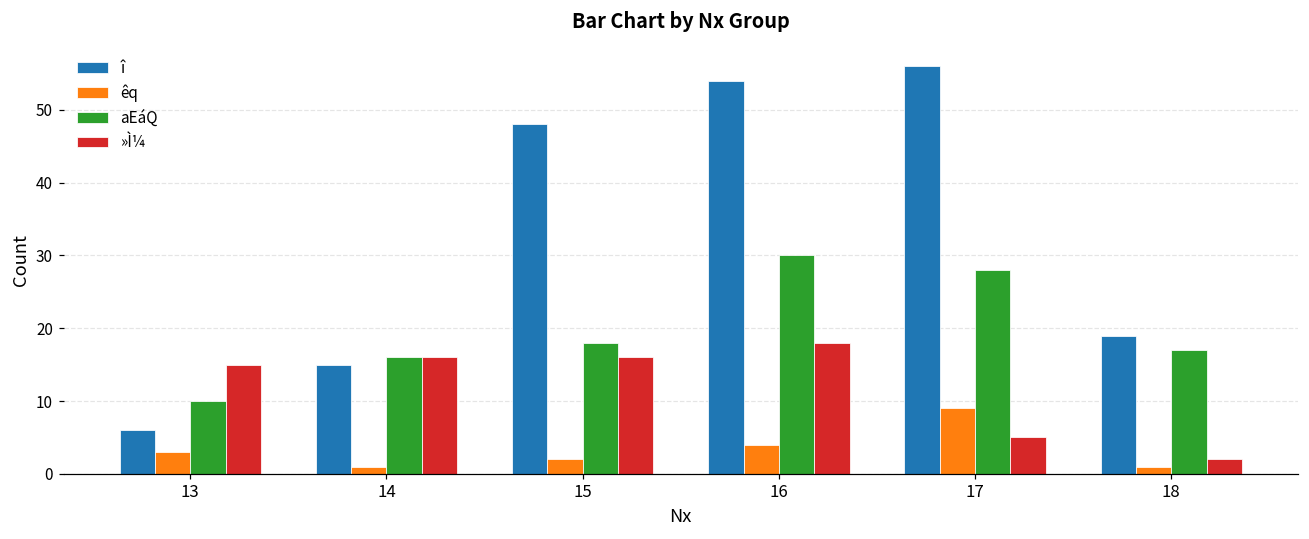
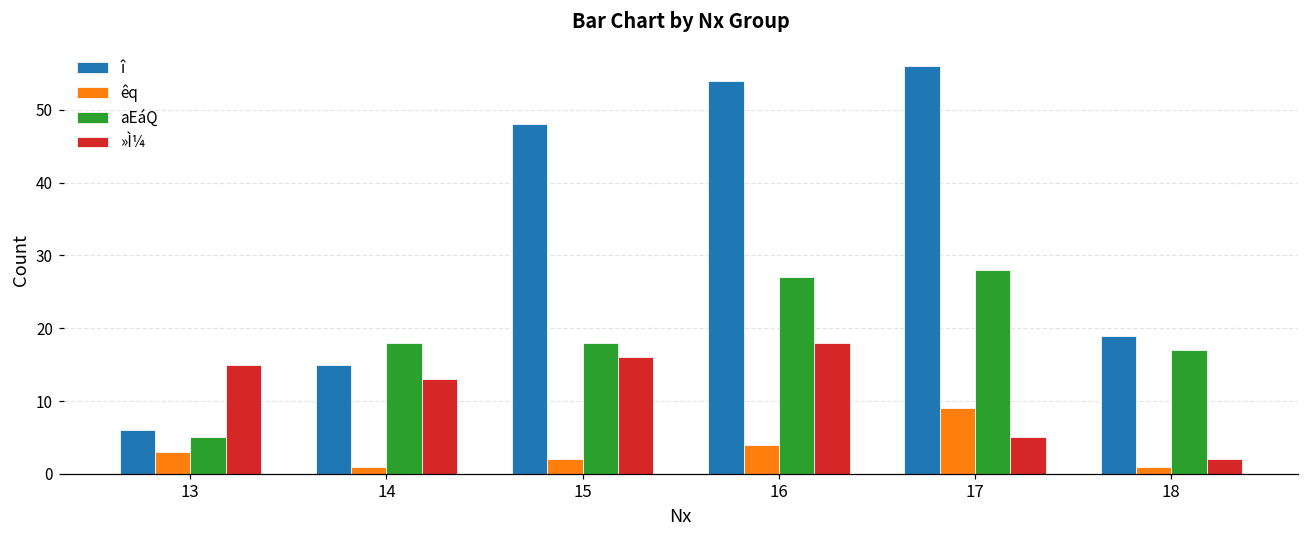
aEáQ, 13: 10 -> 5
aEáQ, 14: 16 -> 18
»Ì¼, 14: 16 -> 13
aEáQ, 16: 30 -> 27
